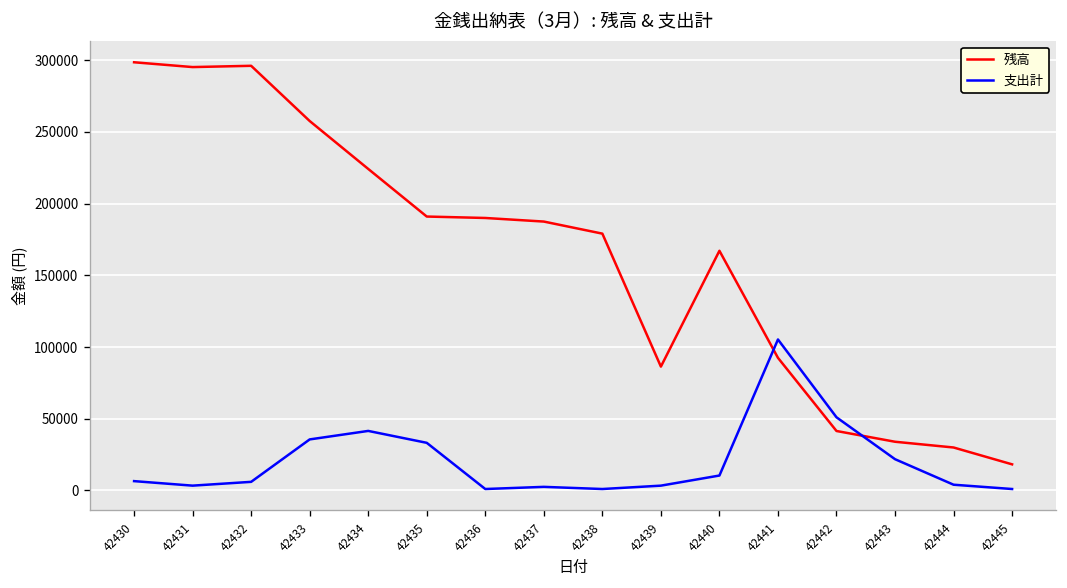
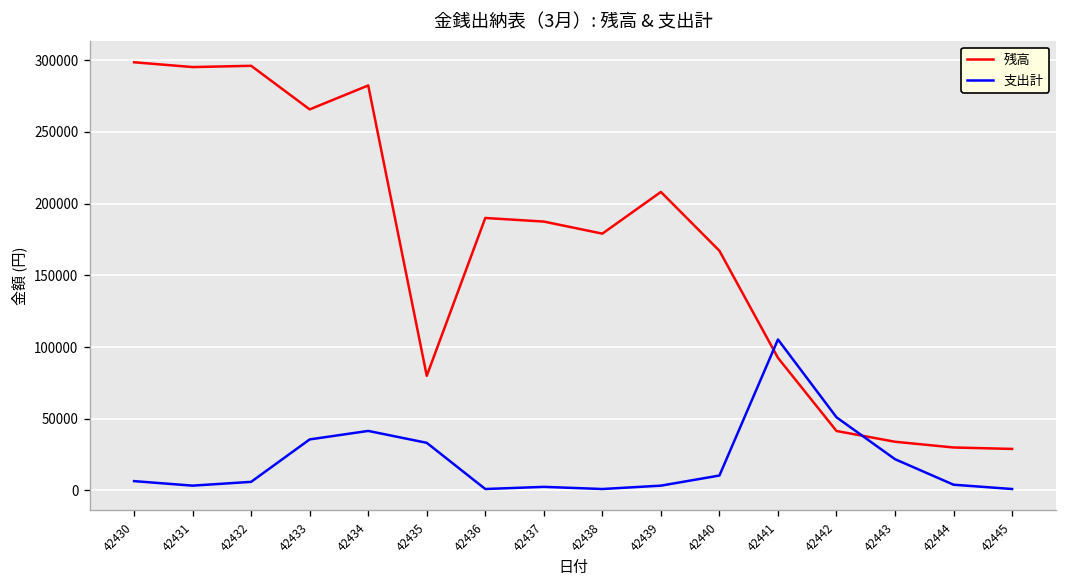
残高, 42433: 258000 -> 266000
残高, 42434: 224000 -> 282000
残高, 42435: 191000 -> 80000
残高, 42439: 86000 -> 208000
残高, 42445: 18000 -> 29000
